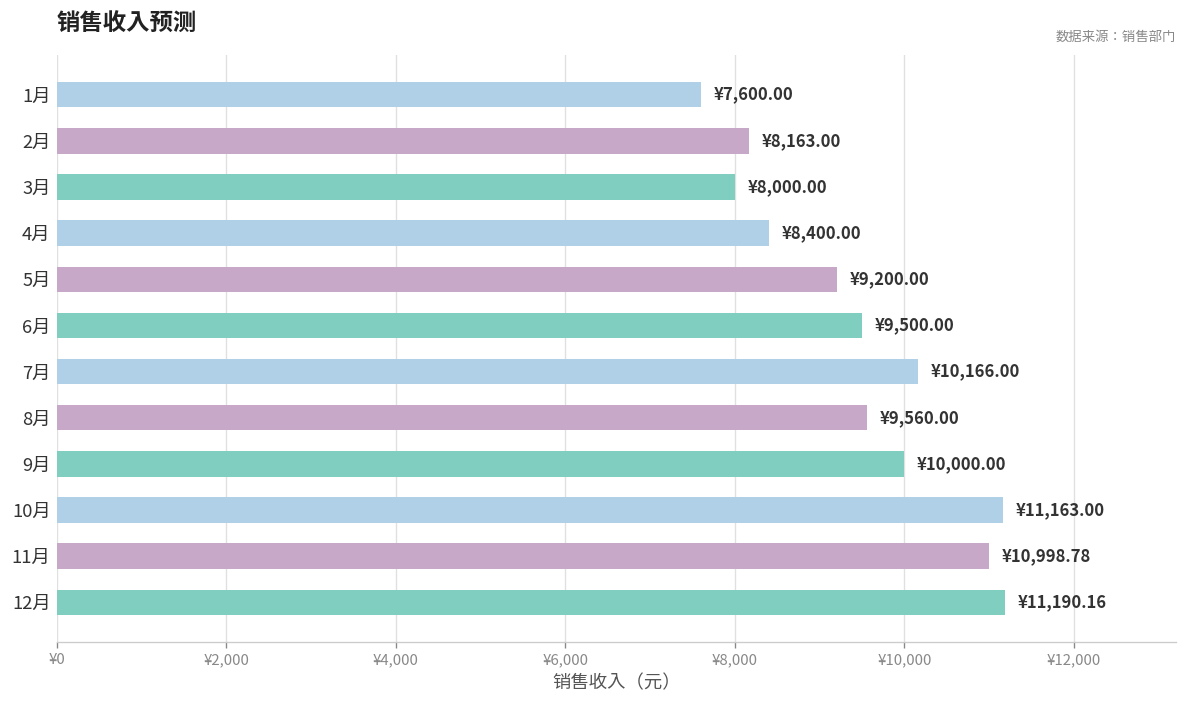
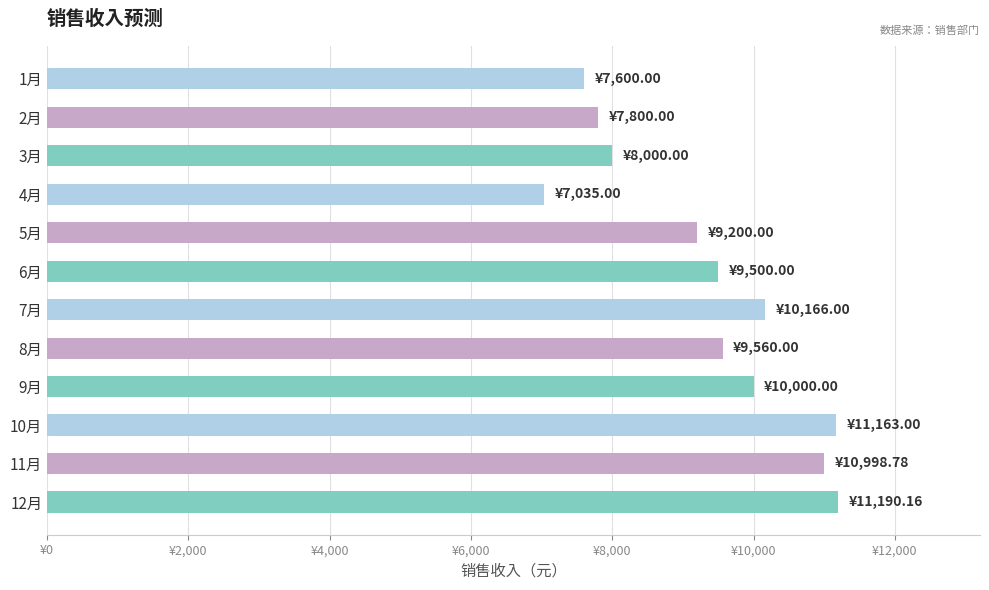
2月: ¥8,163.00 -> ¥7,800.00
4月: ¥8,400.00 -> ¥7,035.00
